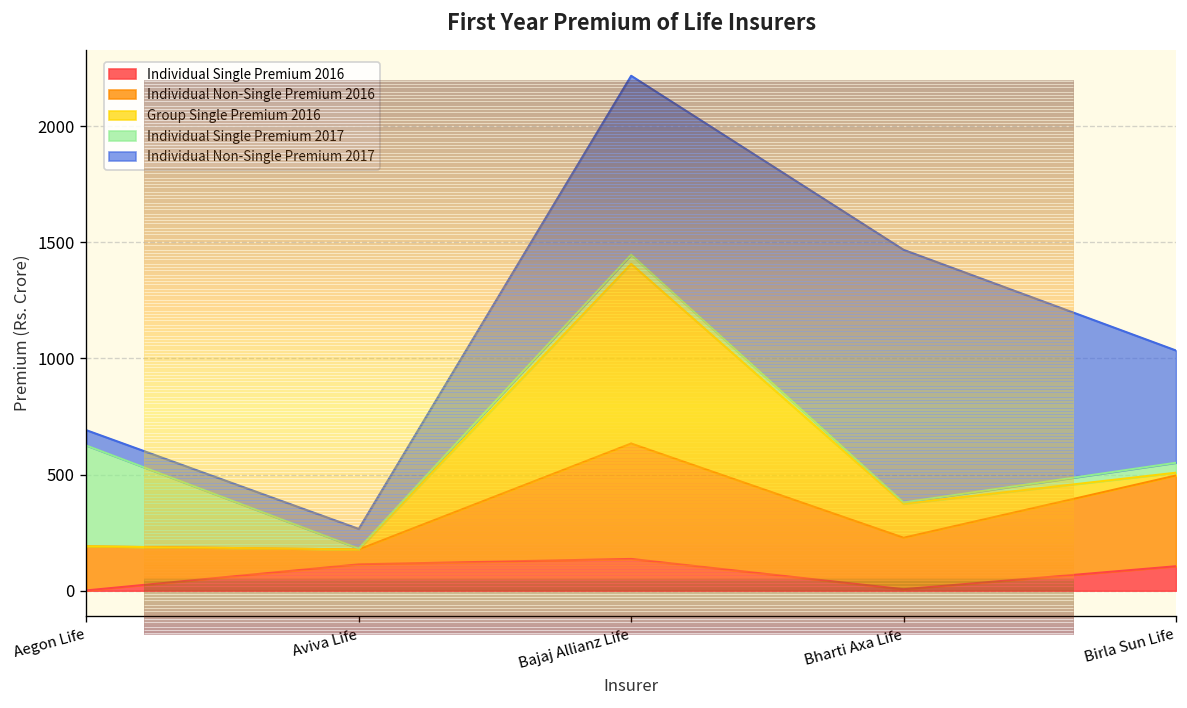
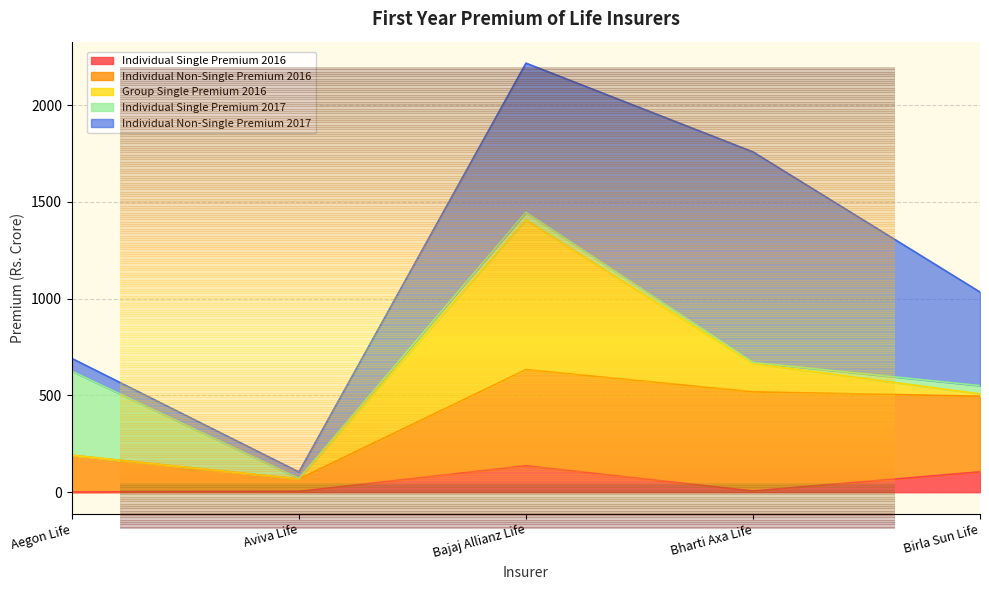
Individual Single Premium 2016, Aviva Life: 110 -> 0
Individual Non-Single Premium 2017, Aviva Life: 80 -> 30
Individual Non-Single Premium 2016, Bharti Axa Life: 220 -> 510
